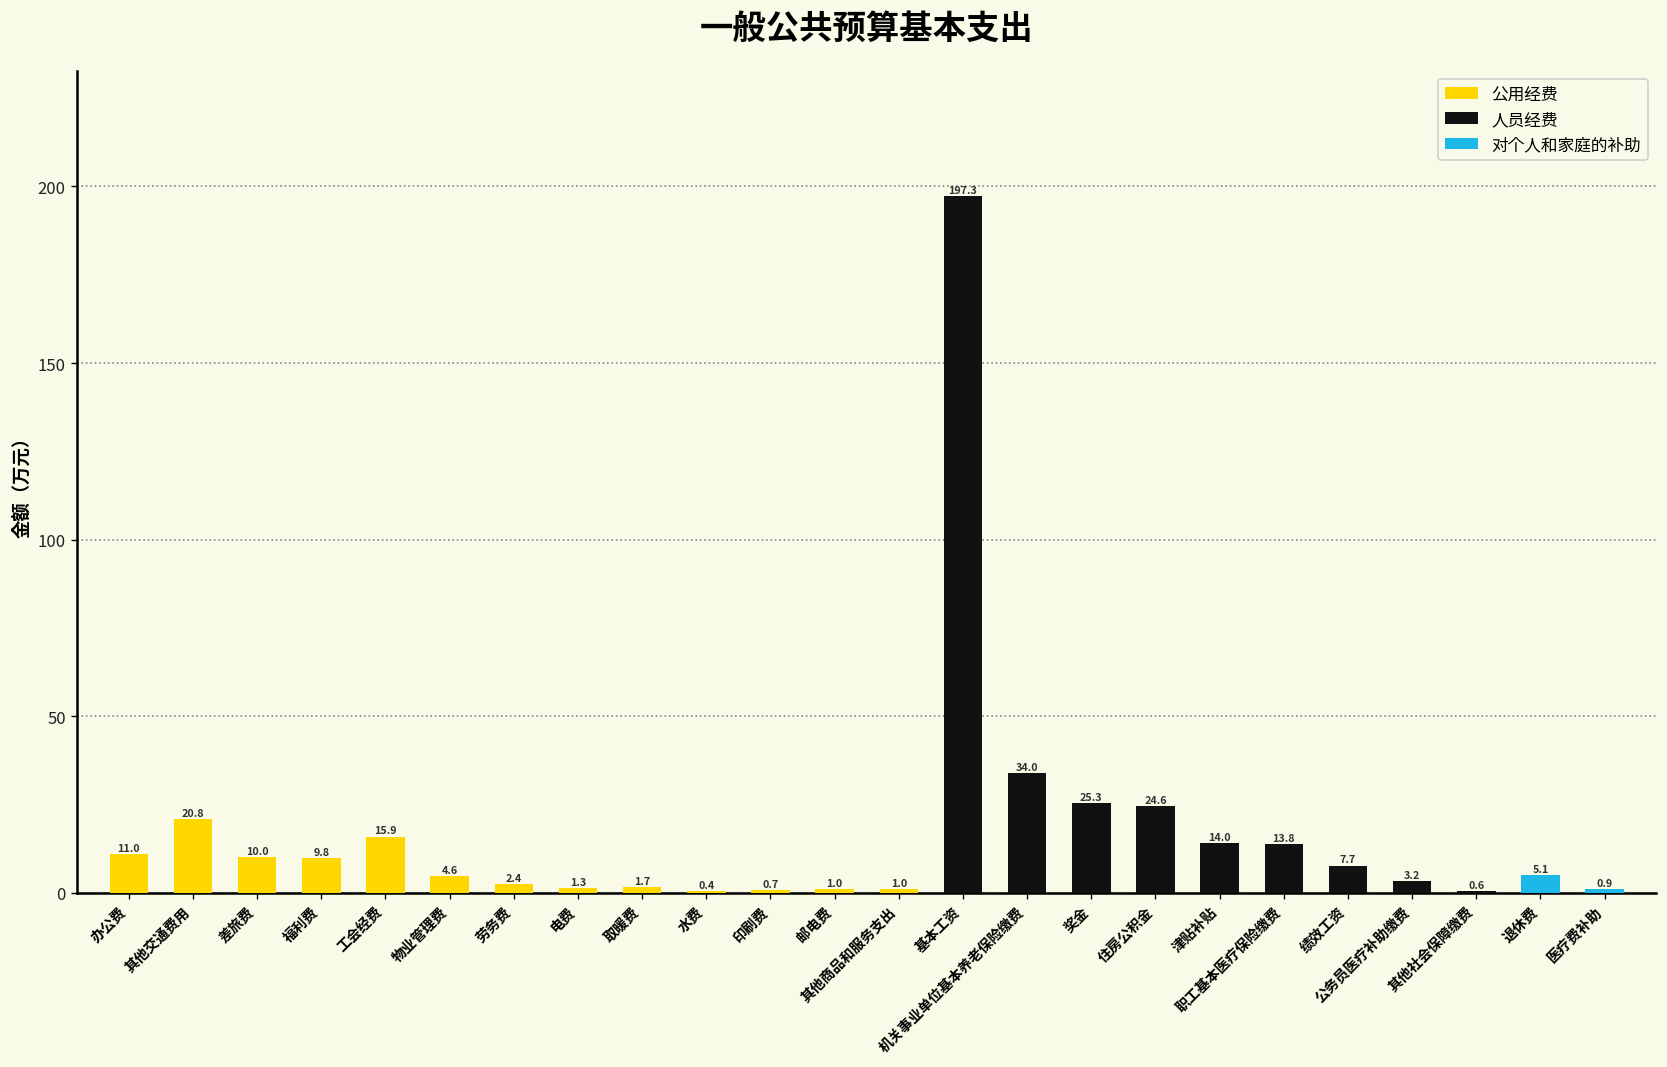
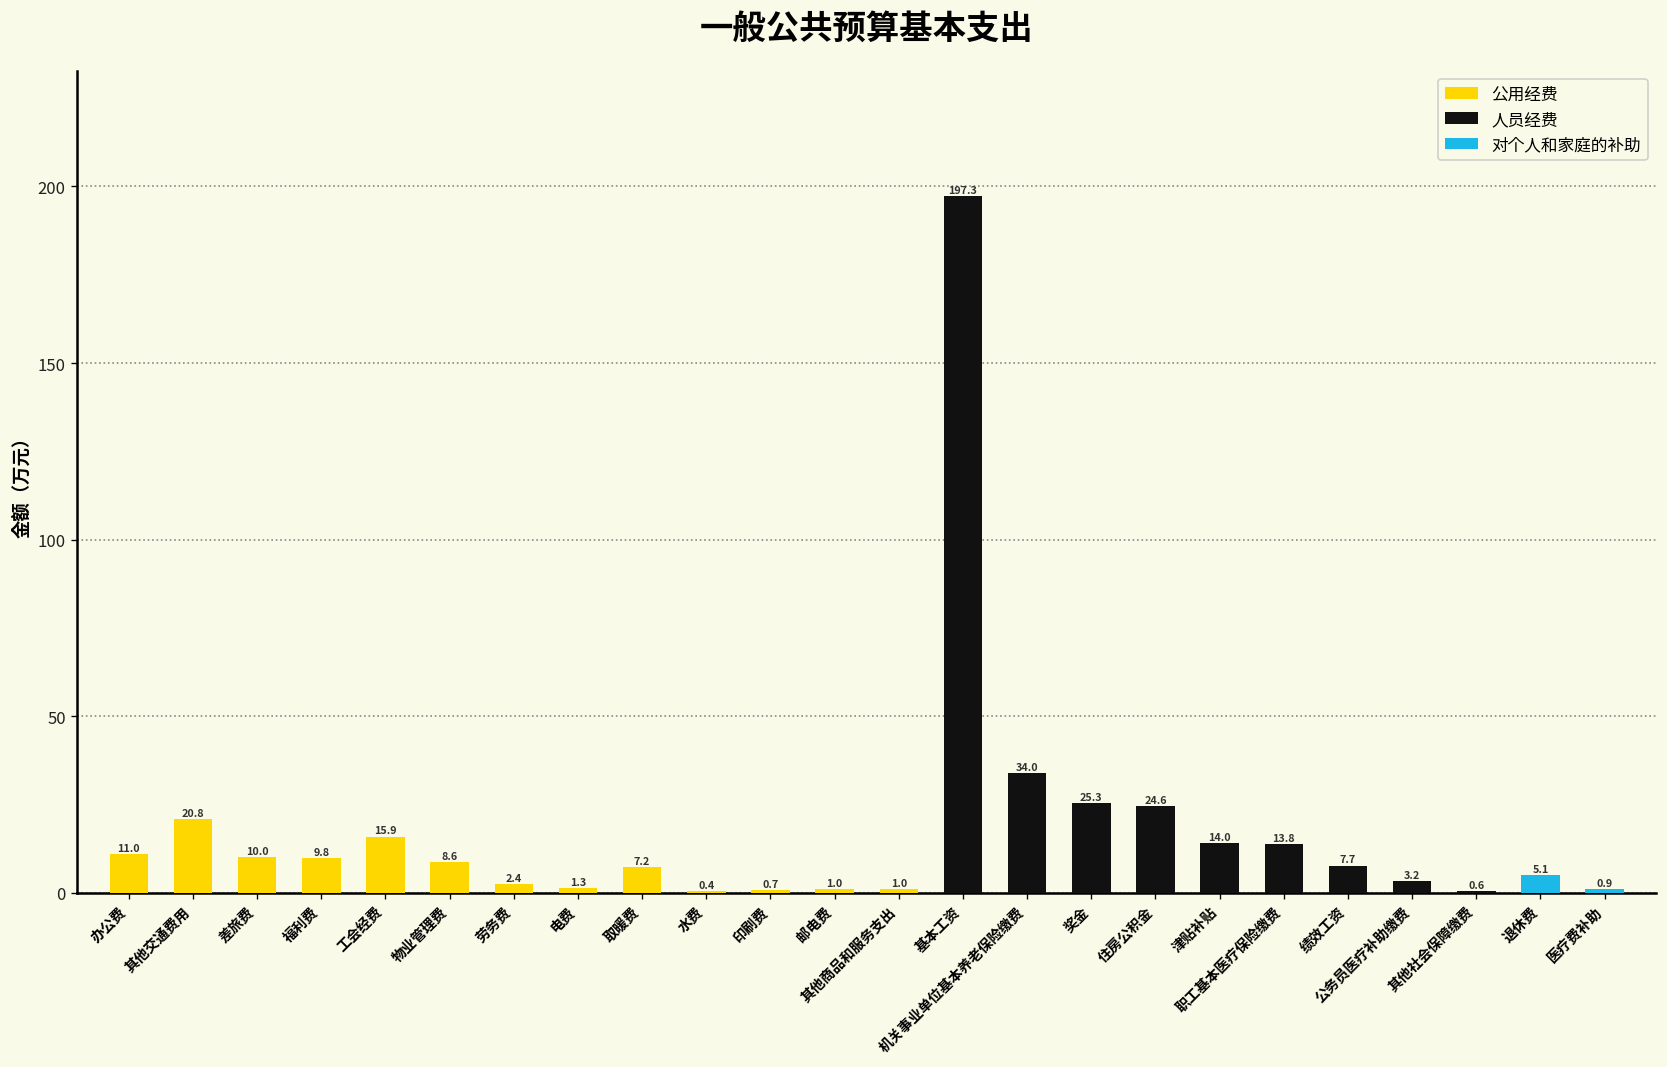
公用经费, 物业管理费: 4.6 -> 8.6
公用经费, 取暖费: 1.7 -> 7.2
